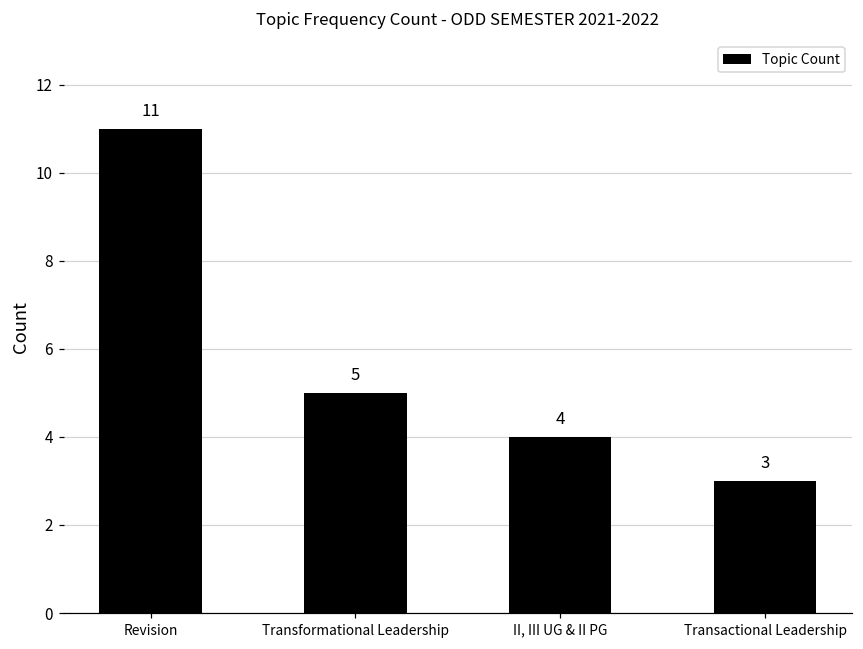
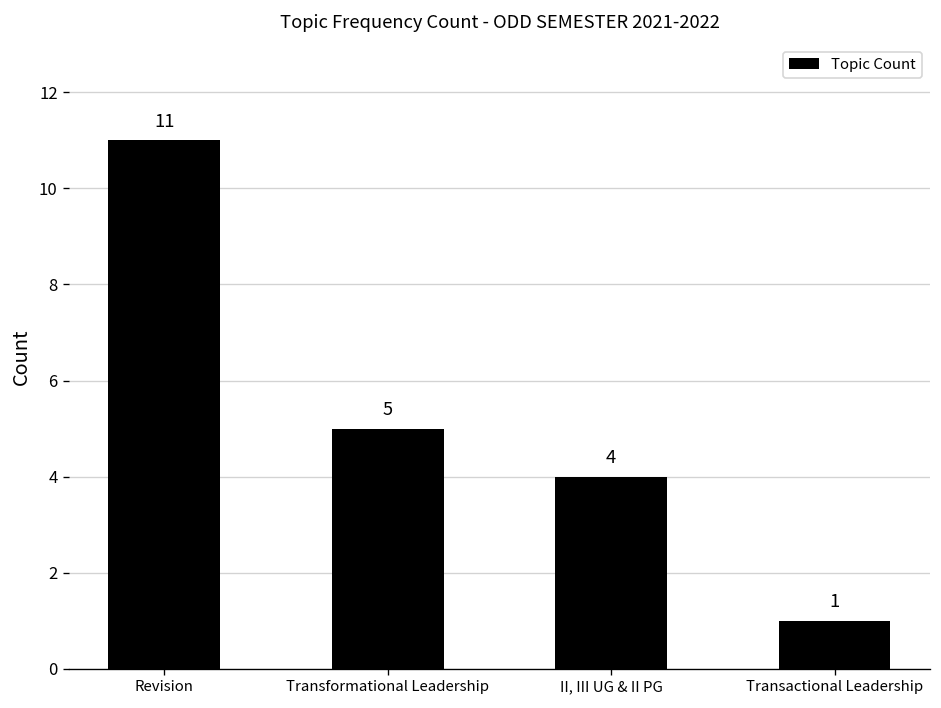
Transactional Leadership: 3 -> 1
